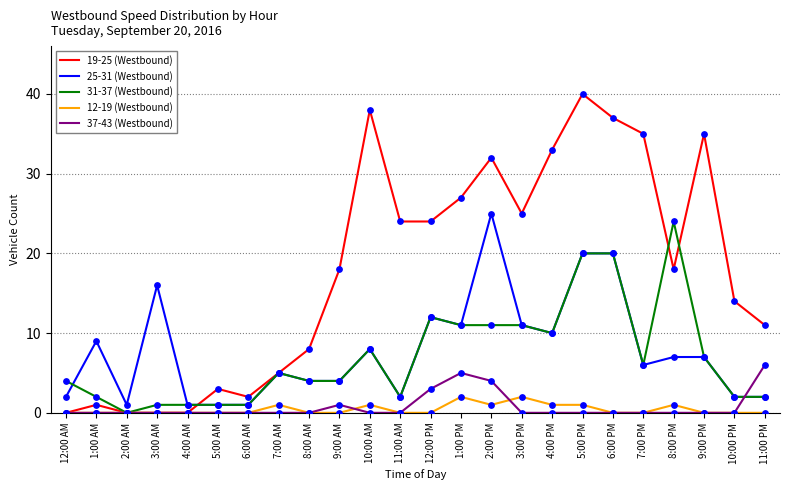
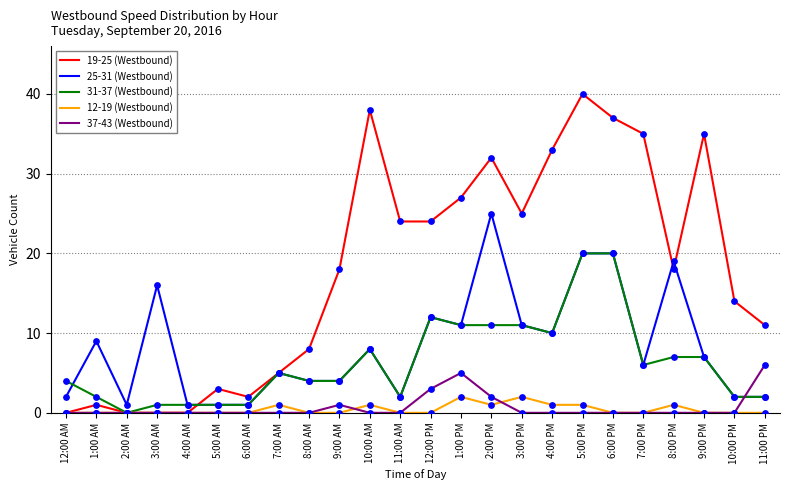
37-43 (Westbound), 2:00 PM: 4 -> 2
25-31 (Westbound), 8:00 PM: 7 -> 19
31-37 (Westbound), 8:00 PM: 24 -> 7
